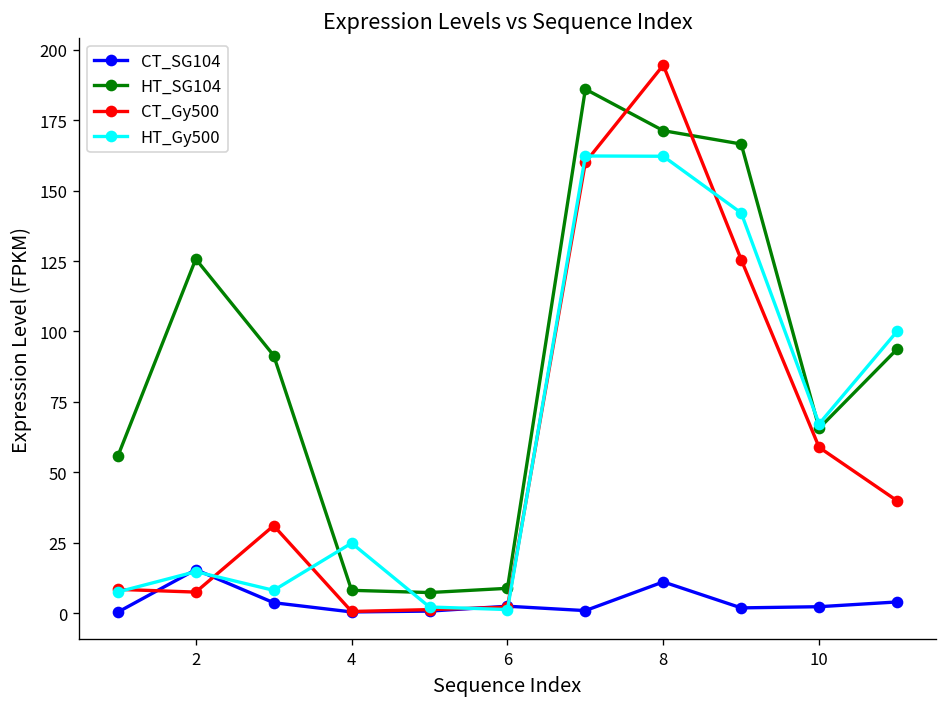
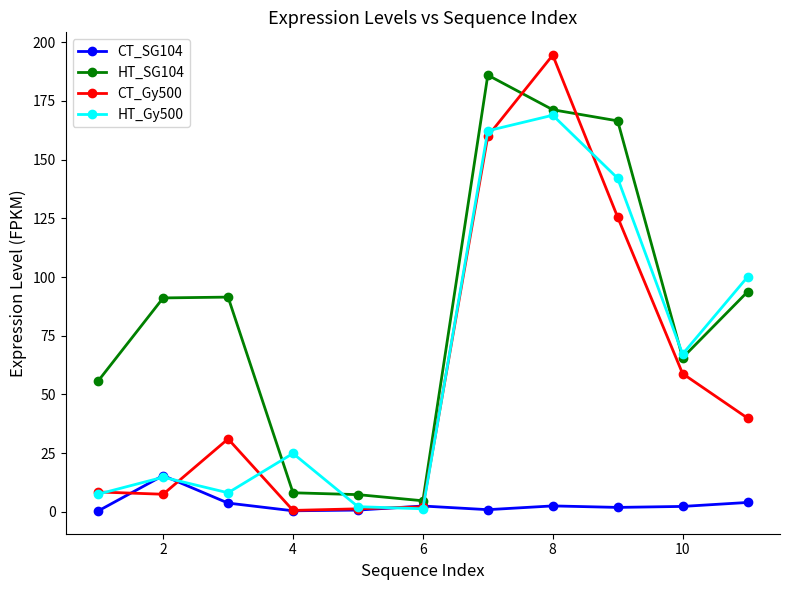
HT_SG104, 2: 126 -> 91
HT_SG104, 6: 9 -> 5
CT_SG104, 8: 11 -> 3
HT_Gy500, 8: 162 -> 169
